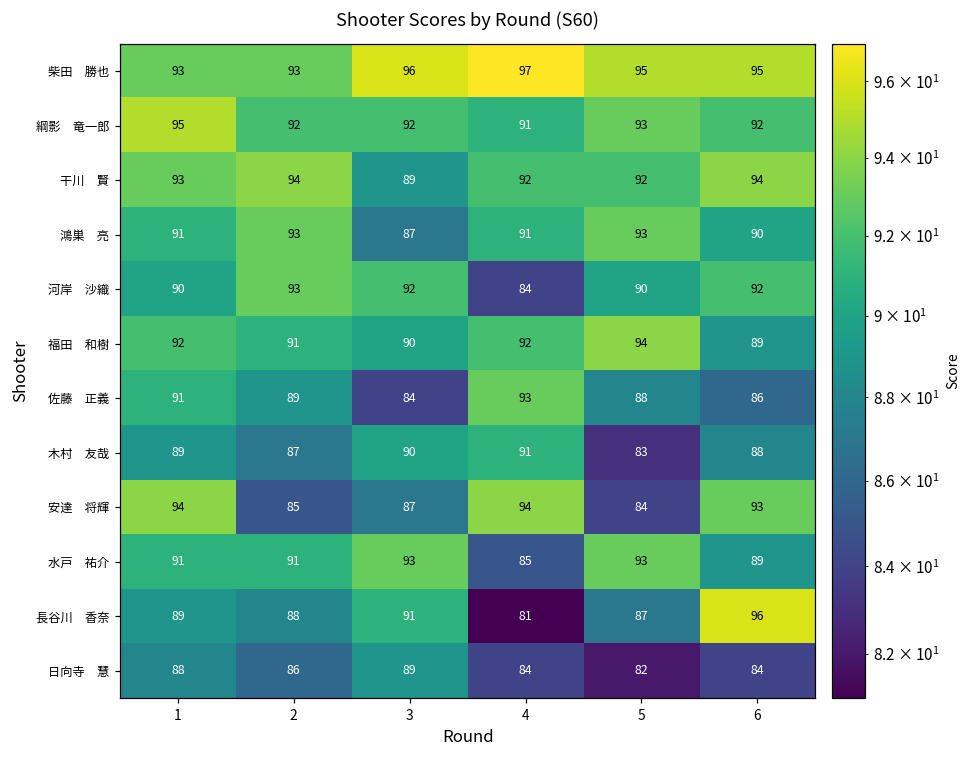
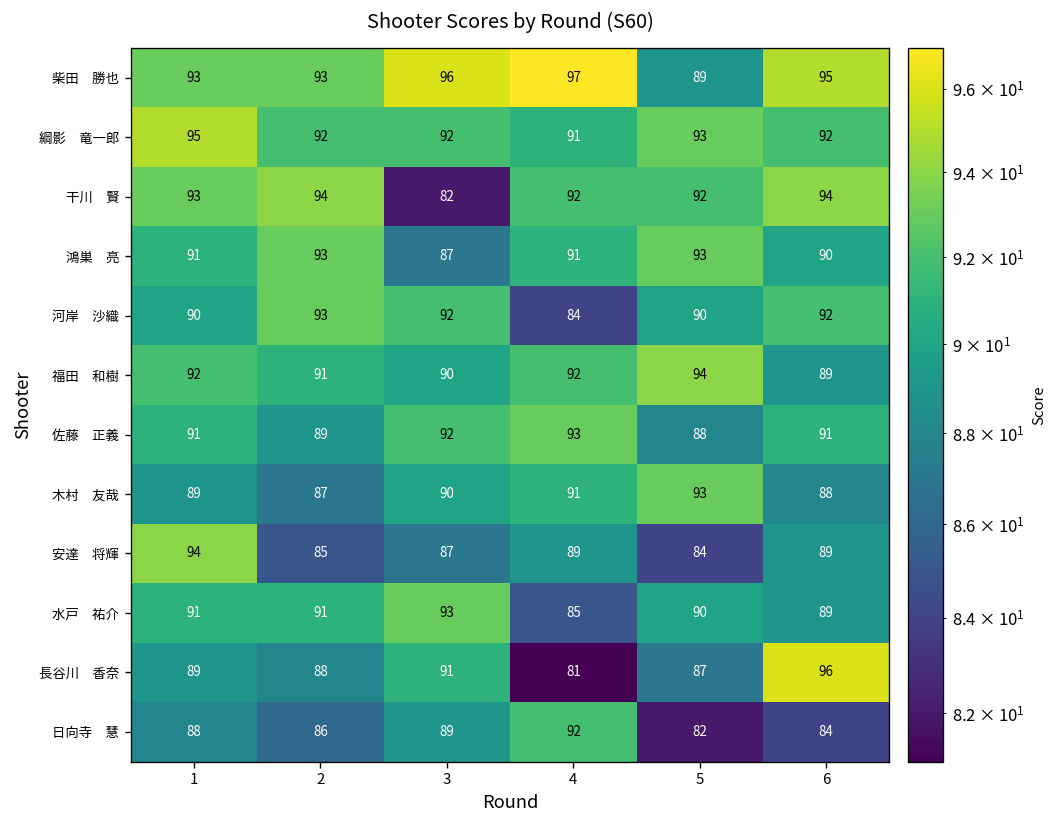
柴田 勝也, 5: 95 -> 89
干川 賢, 3: 89 -> 82
佐藤 正義, 3: 84 -> 92
佐藤 正義, 6: 86 -> 91
木村 友哉, 5: 83 -> 93
安達 将輝, 4: 94 -> 89
安達 将輝, 6: 93 -> 89
水戸 祐介, 5: 93 -> 90
日向寺 慧, 4: 84 -> 92
